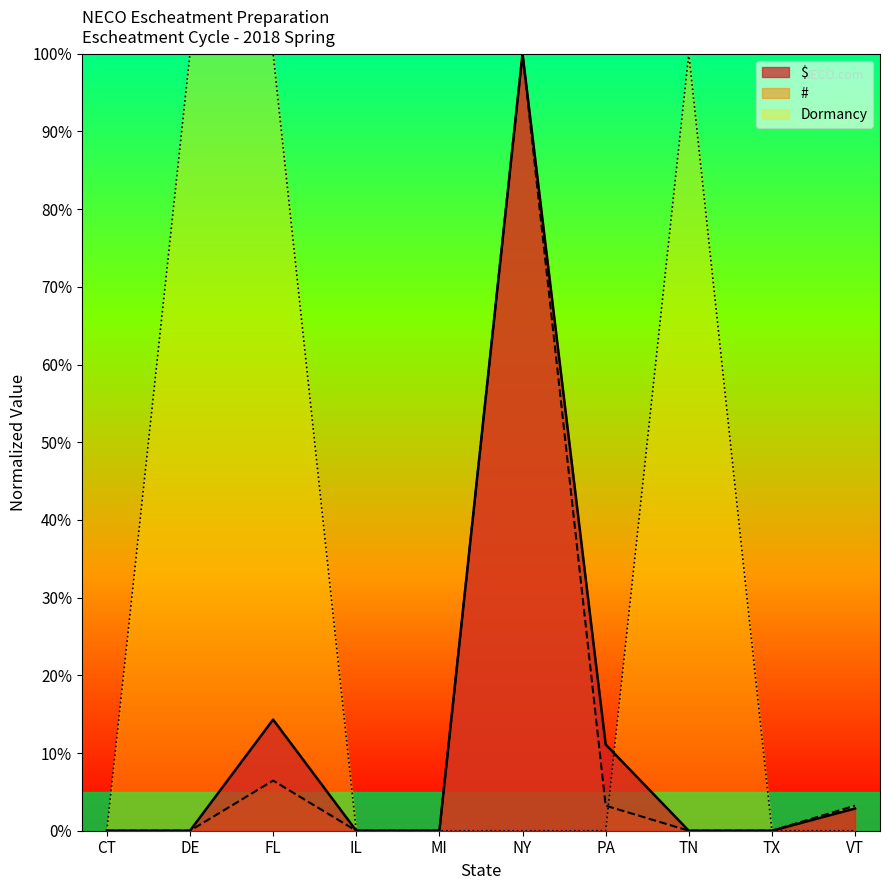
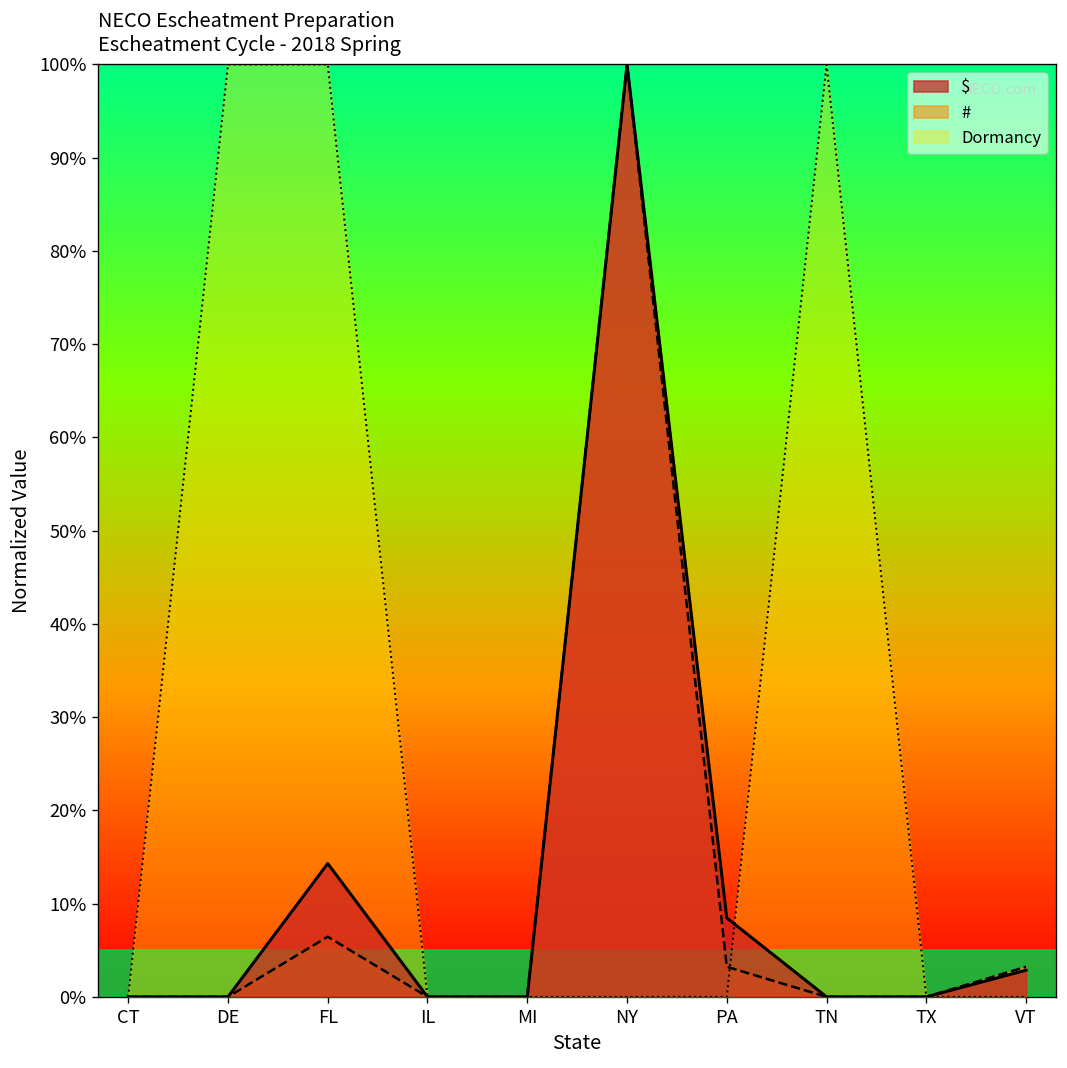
$, PA: 11% -> 8%
